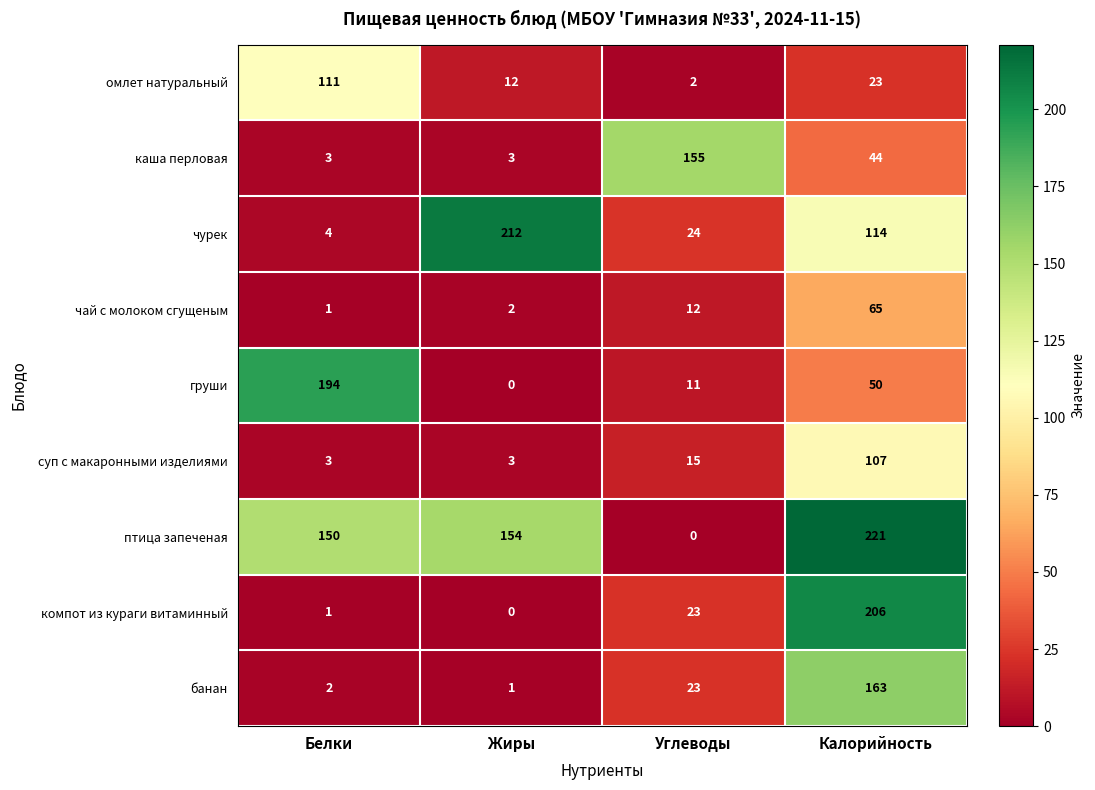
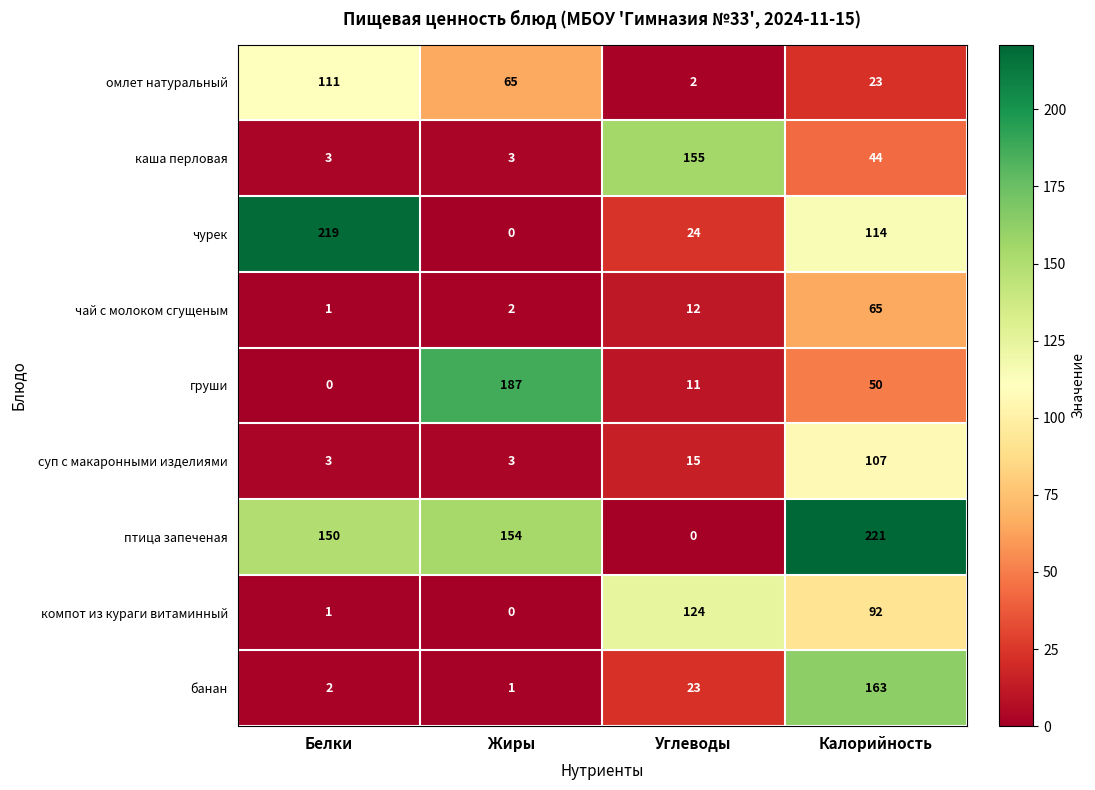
омлет натуральный, Жиры: 12 -> 65
чурек, Белки: 4 -> 219
чурек, Жиры: 212 -> 0
груши, Белки: 194 -> 0
груши, Жиры: 0 -> 187
компот из кураги витаминный, Углеводы: 23 -> 124
компот из кураги витаминный, Калорийность: 206 -> 92
